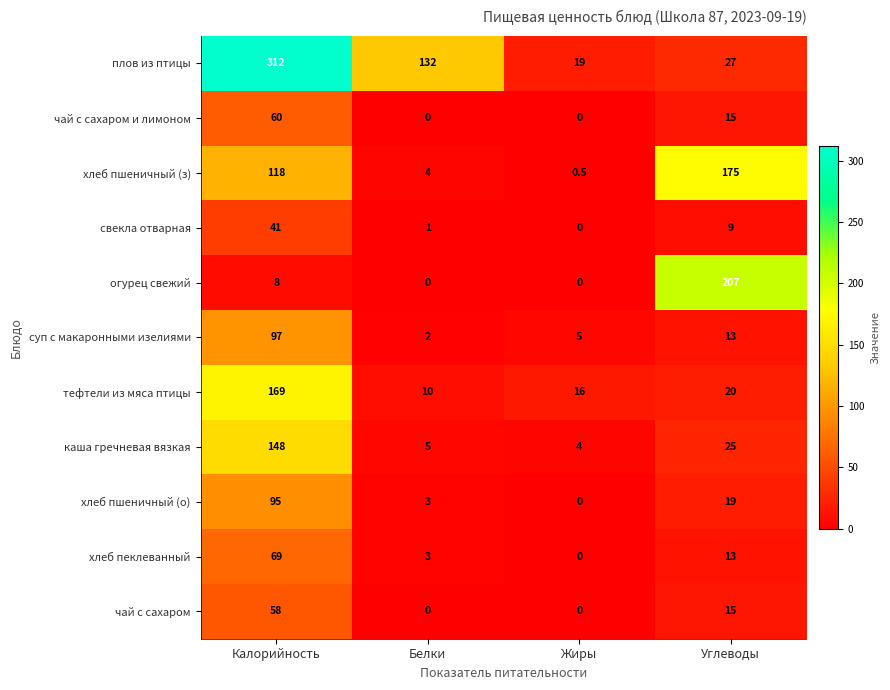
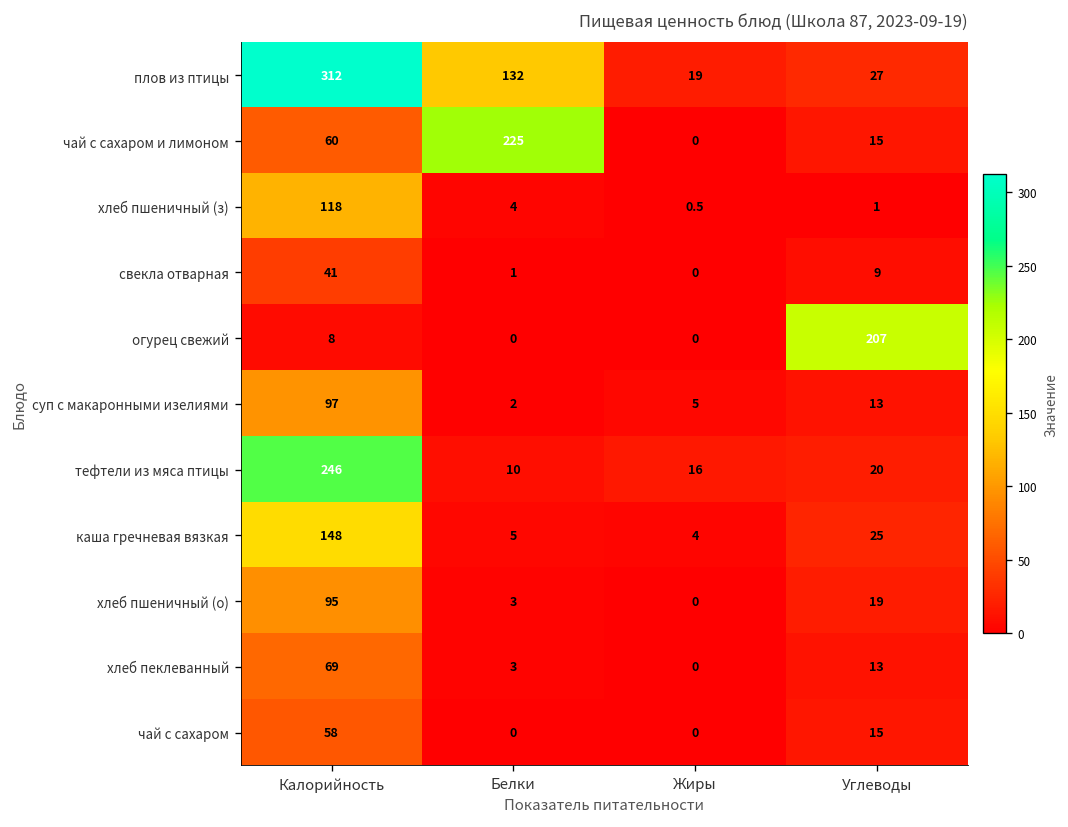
чай с сахаром и лимоном, Белки: 0 -> 225
хлеб пшеничный (з), Углеводы: 175 -> 1
тефтели из мяса птицы, Калорийность: 169 -> 246
